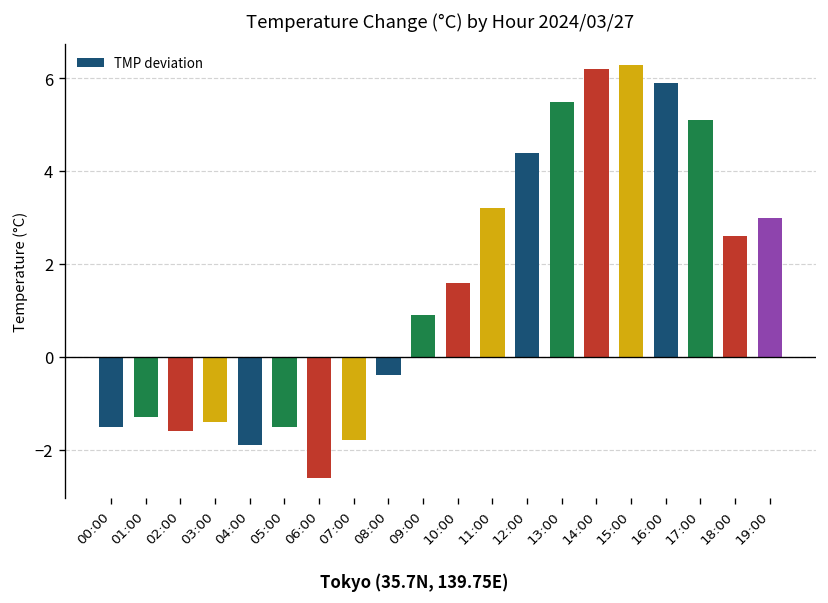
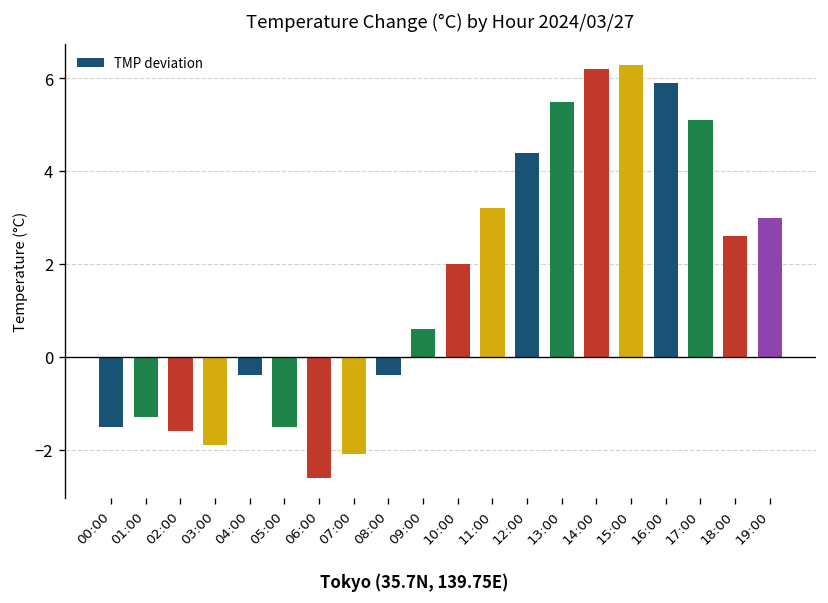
03:00: -1.4 -> -1.9
04:00: -1.9 -> -0.4
07:00: -1.8 -> -2.1
09:00: 0.9 -> 0.6
10:00: 1.6 -> 2.0
